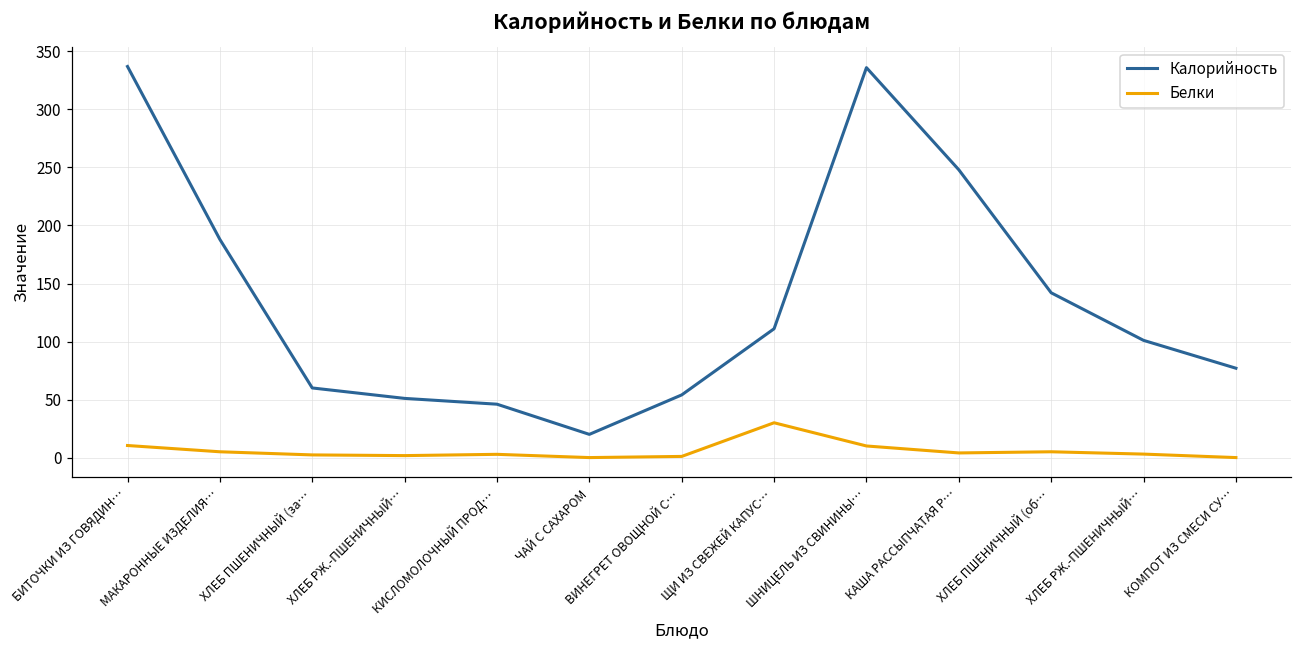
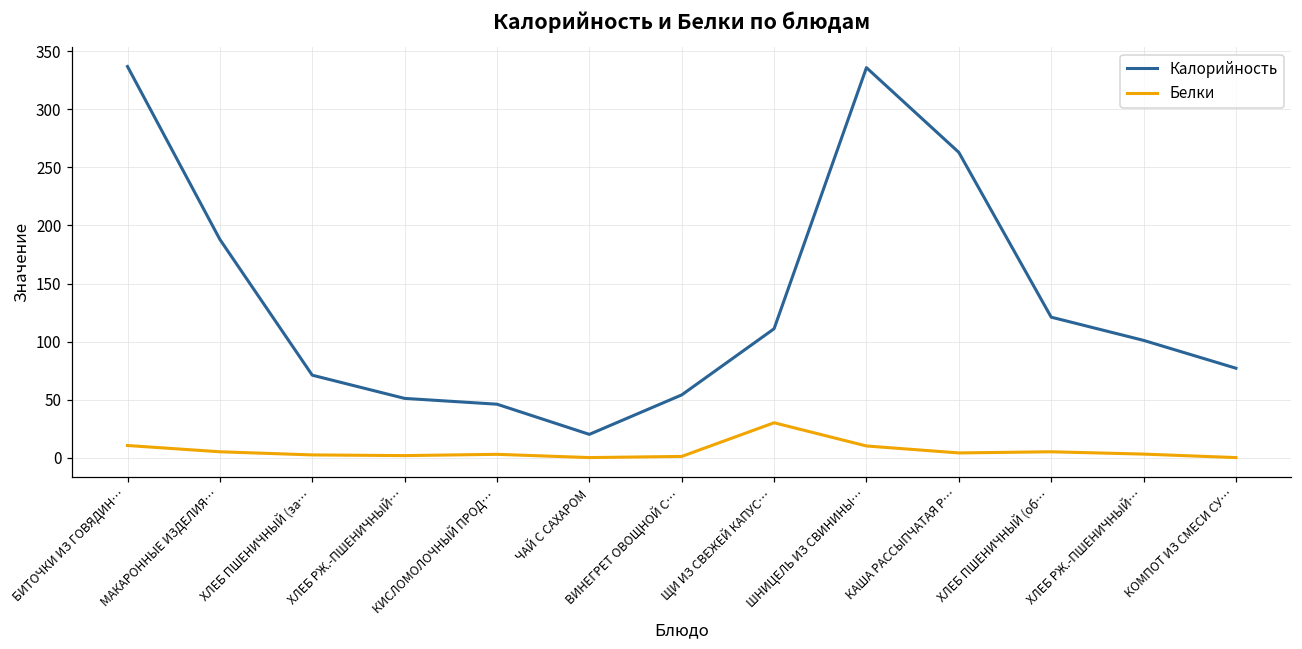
Калорийность, ХЛЕБ ПШЕНИЧНЫЙ (за…: 60 -> 71
Калорийность, КАША РАССЫПЧАТАЯ Р…: 248 -> 263
Калорийность, ХЛЕБ ПШЕНИЧНЫЙ (об…: 142 -> 121
